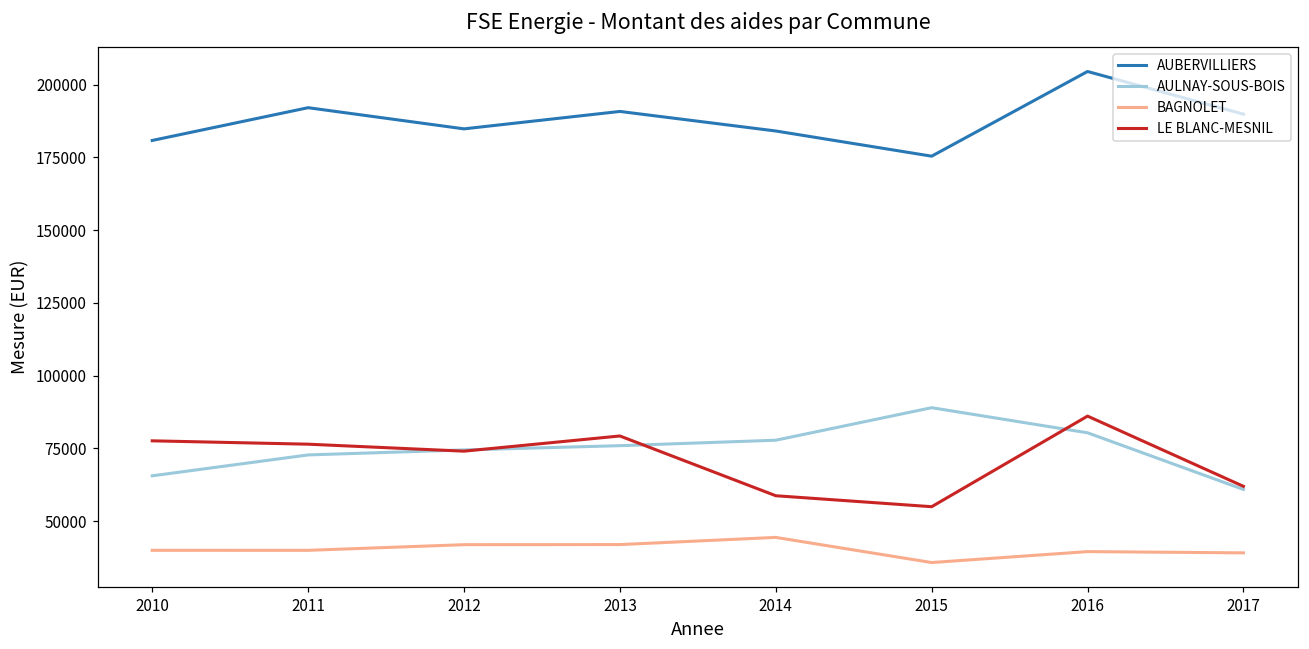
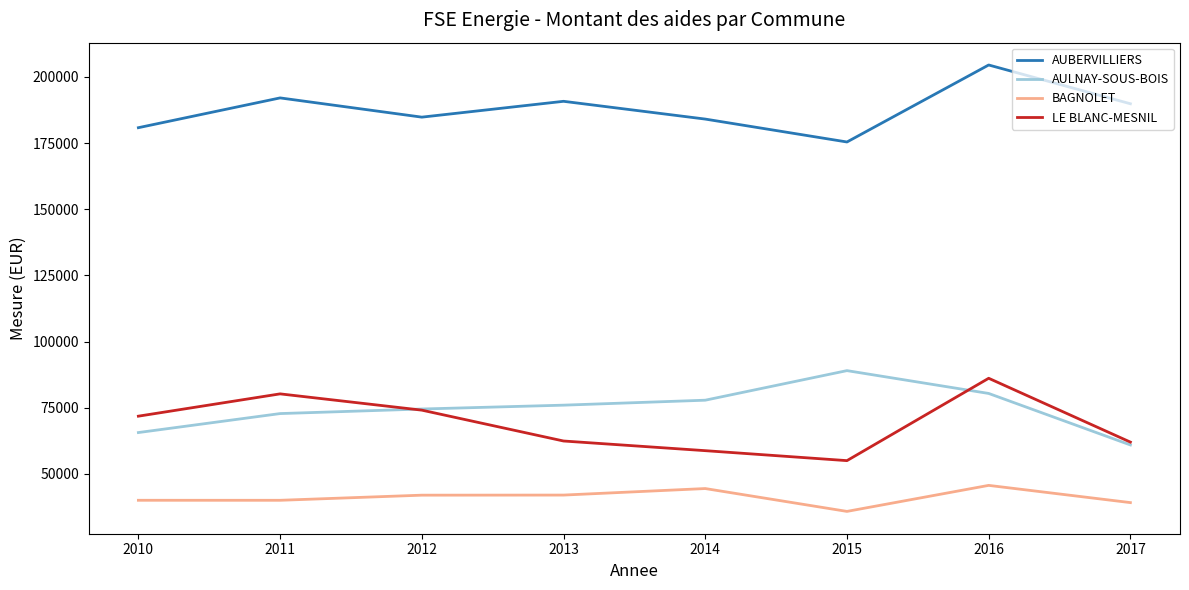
LE BLANC-MESNIL, 2010: 78000 -> 72000
LE BLANC-MESNIL, 2011: 76000 -> 80000
LE BLANC-MESNIL, 2013: 79000 -> 62000
BAGNOLET, 2016: 40000 -> 46000
